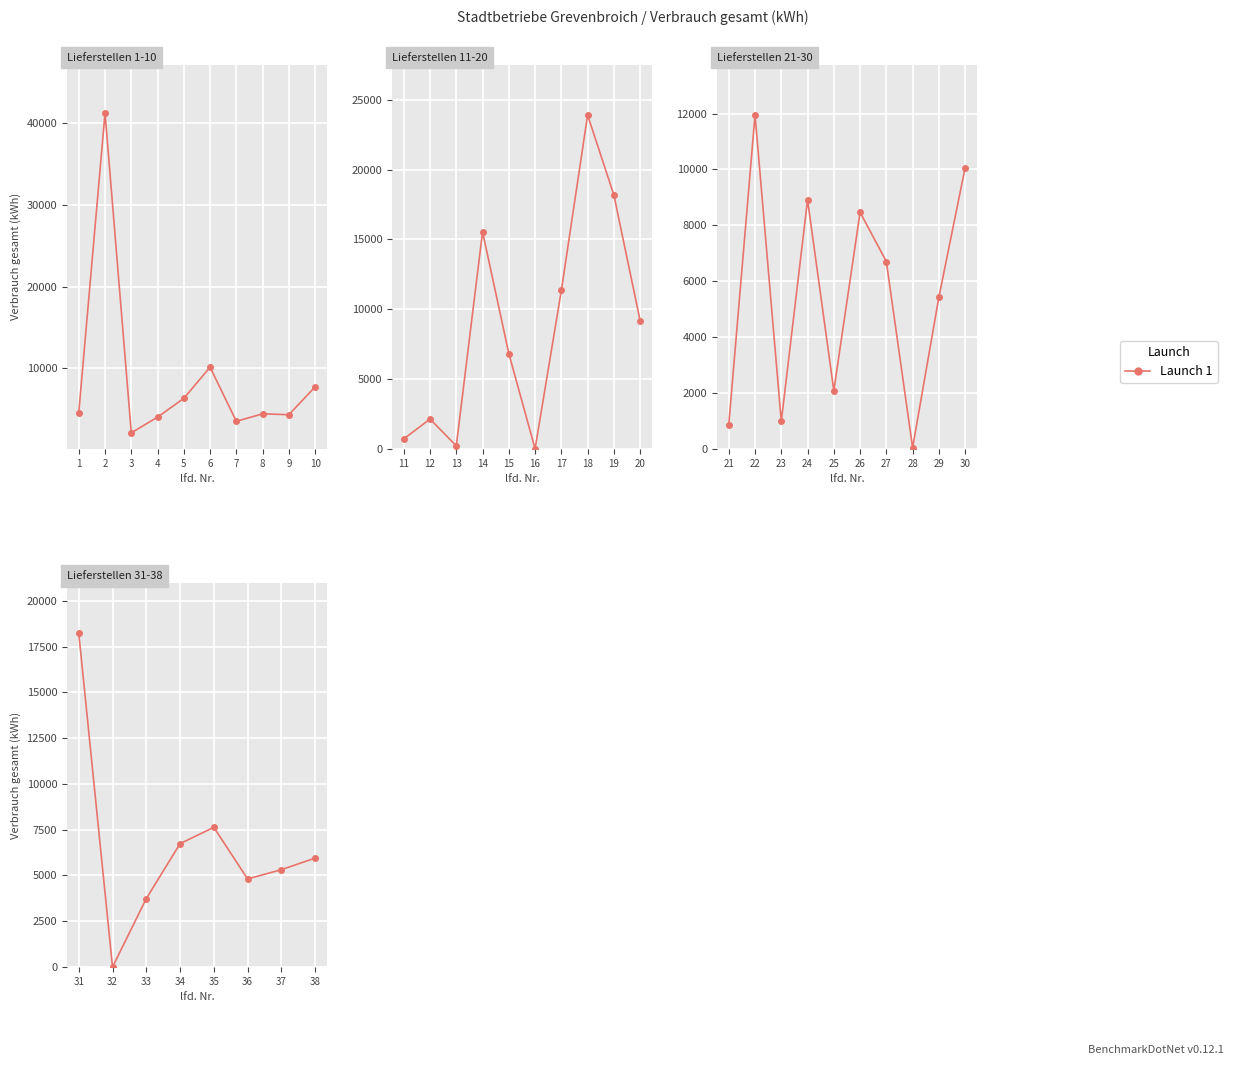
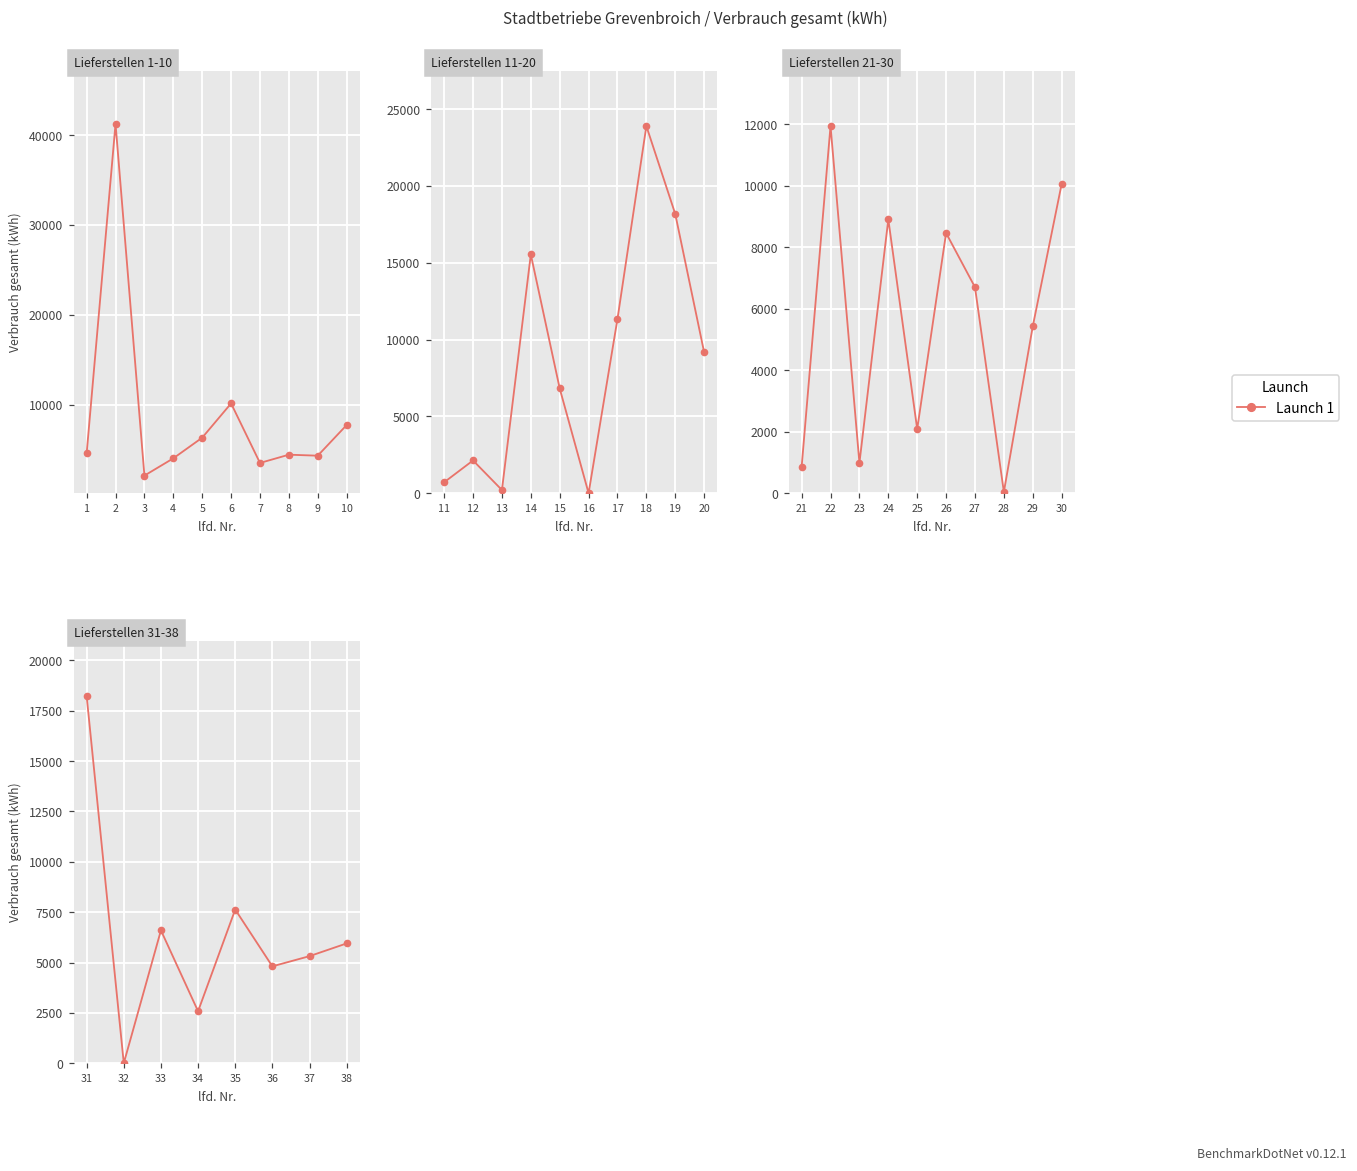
Lieferstellen 31-38, 33: 3700 -> 6600
Lieferstellen 31-38, 34: 6700 -> 2600
